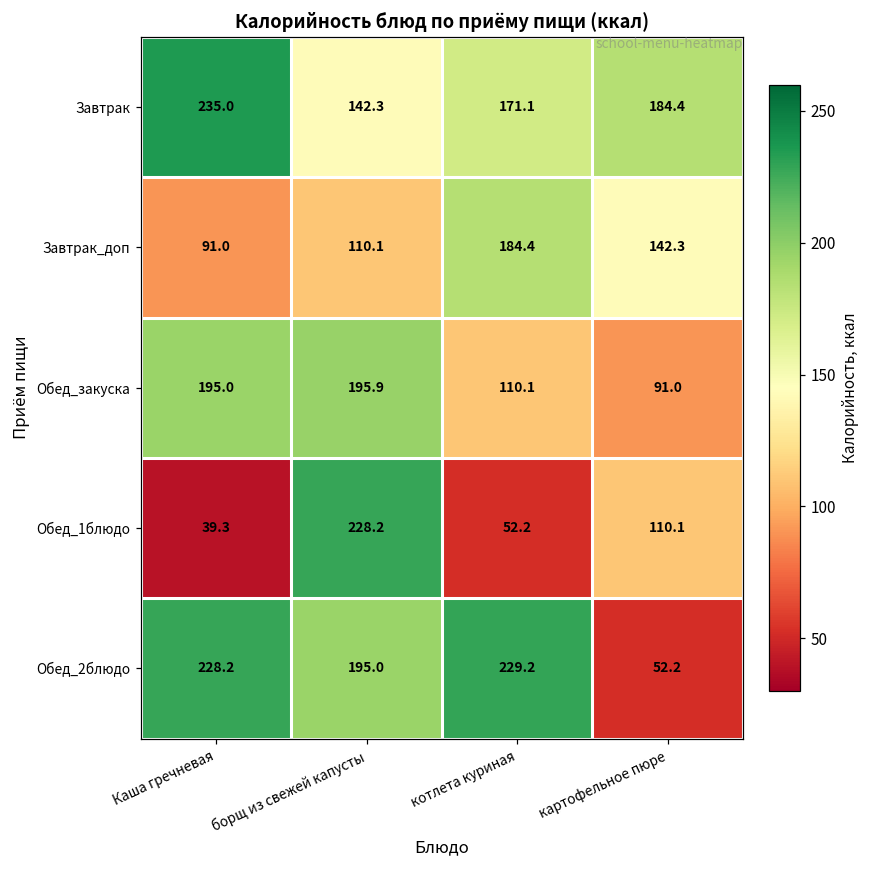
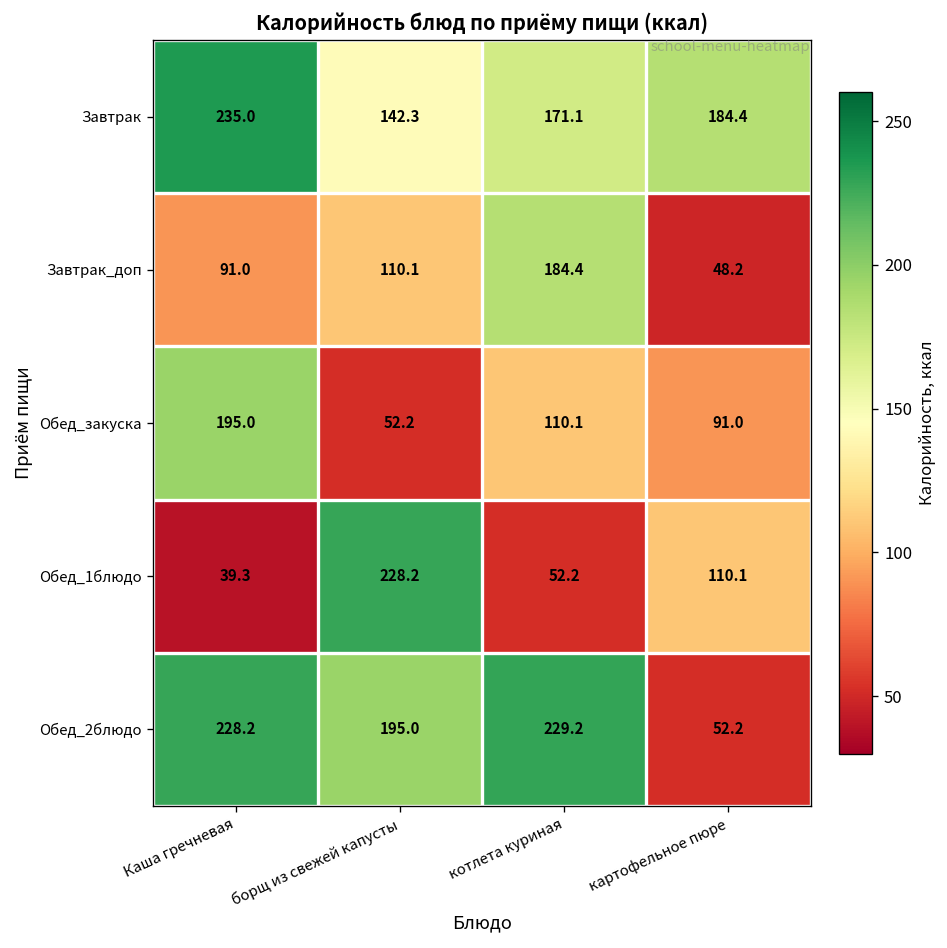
Завтрак_доп, картофельное пюре: 142.3 -> 48.2
Обед_закуска, борщ из свежей капусты: 195.9 -> 52.2
